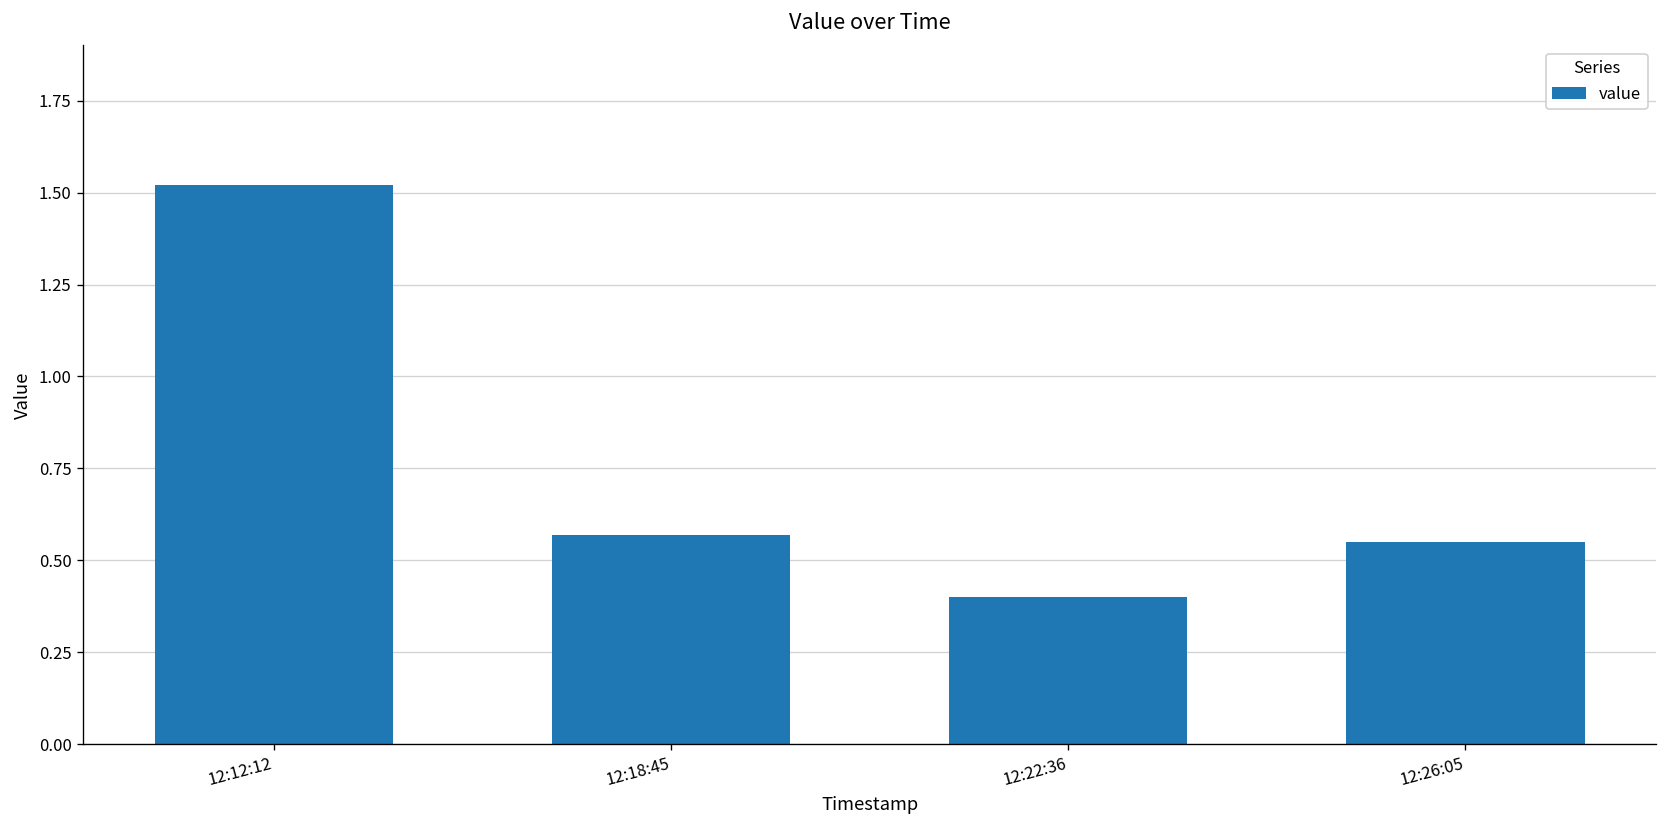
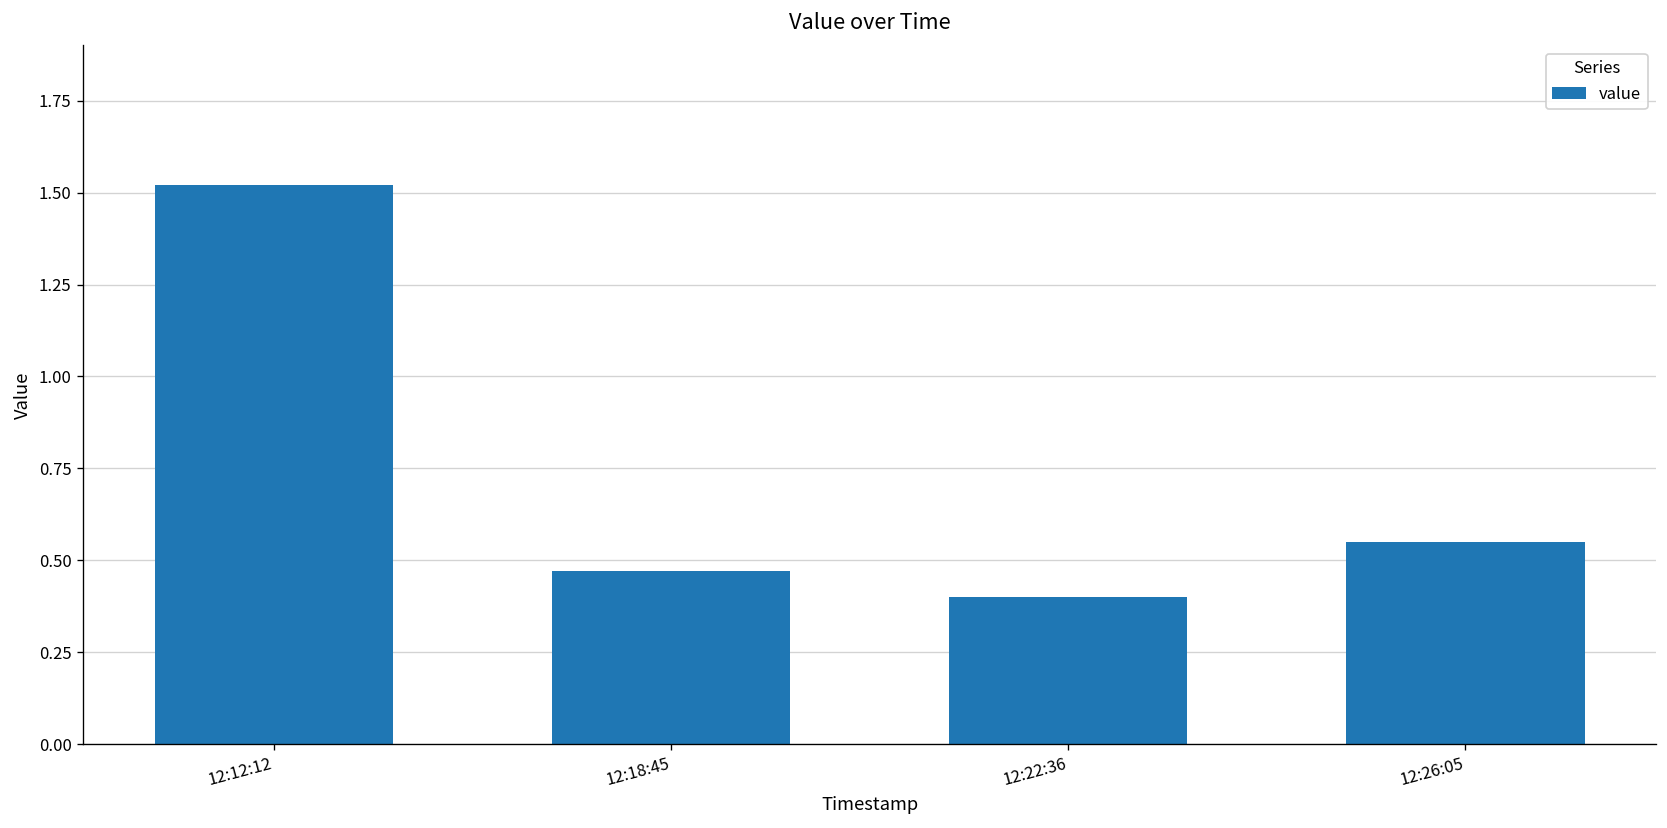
12:18:45: 0.57 -> 0.47
